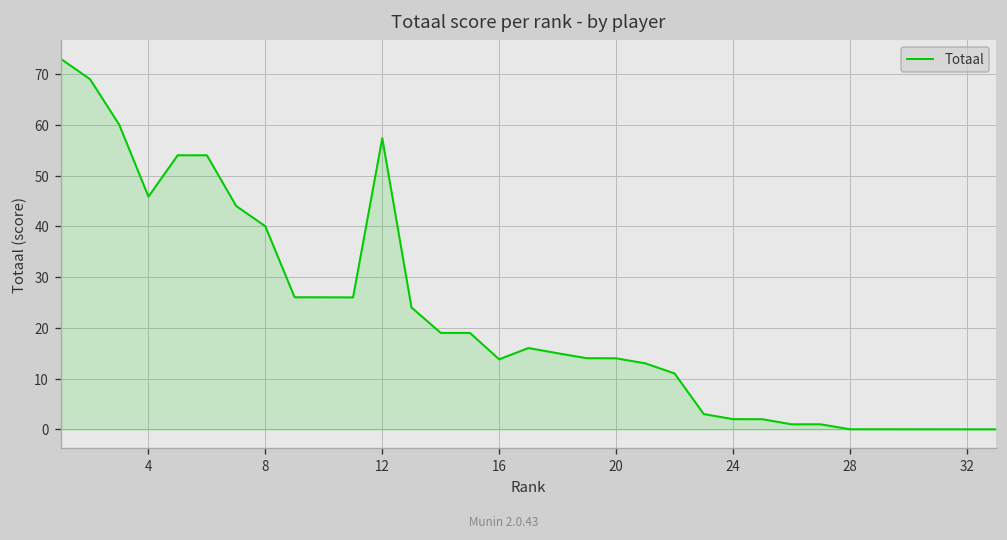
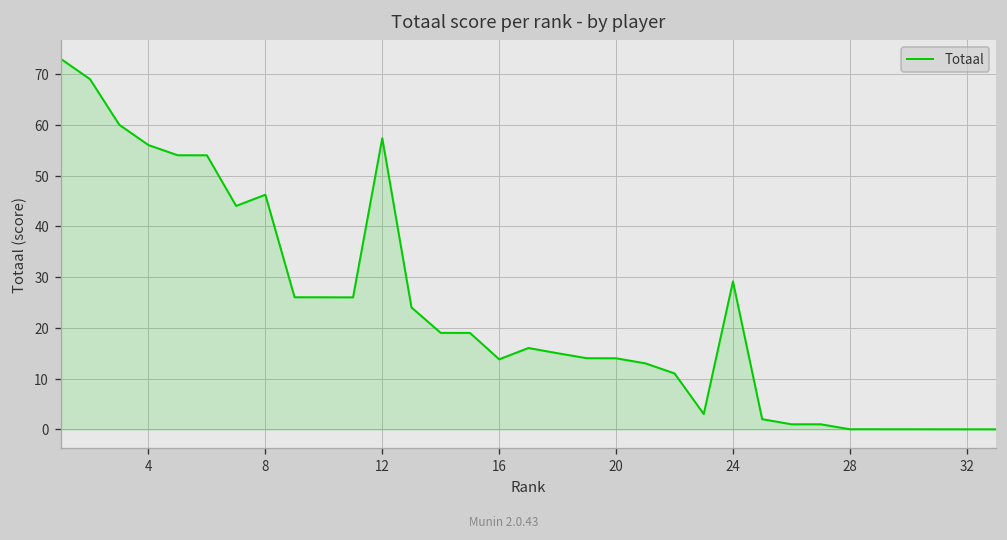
4: 46 -> 56
8: 40 -> 46
24: 2 -> 29
